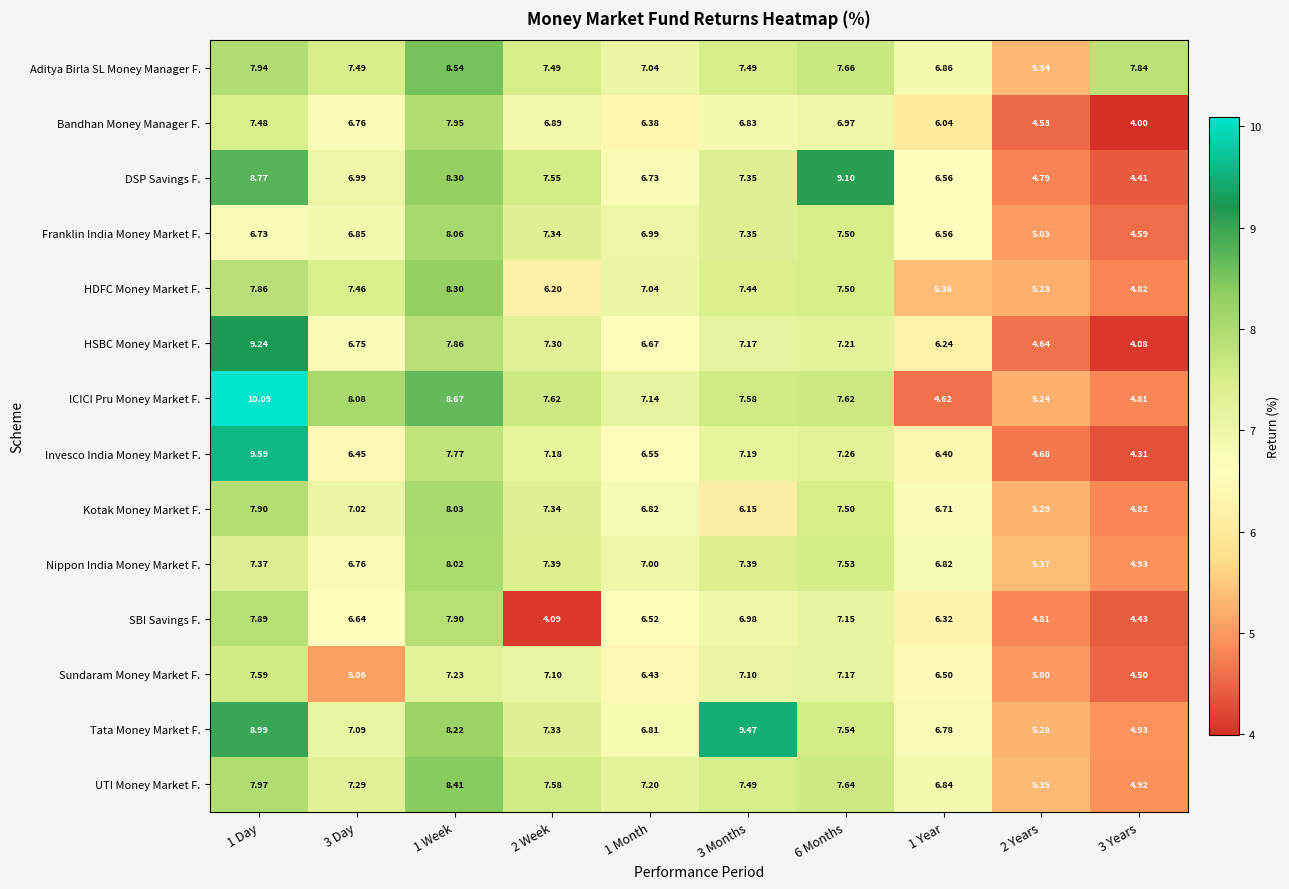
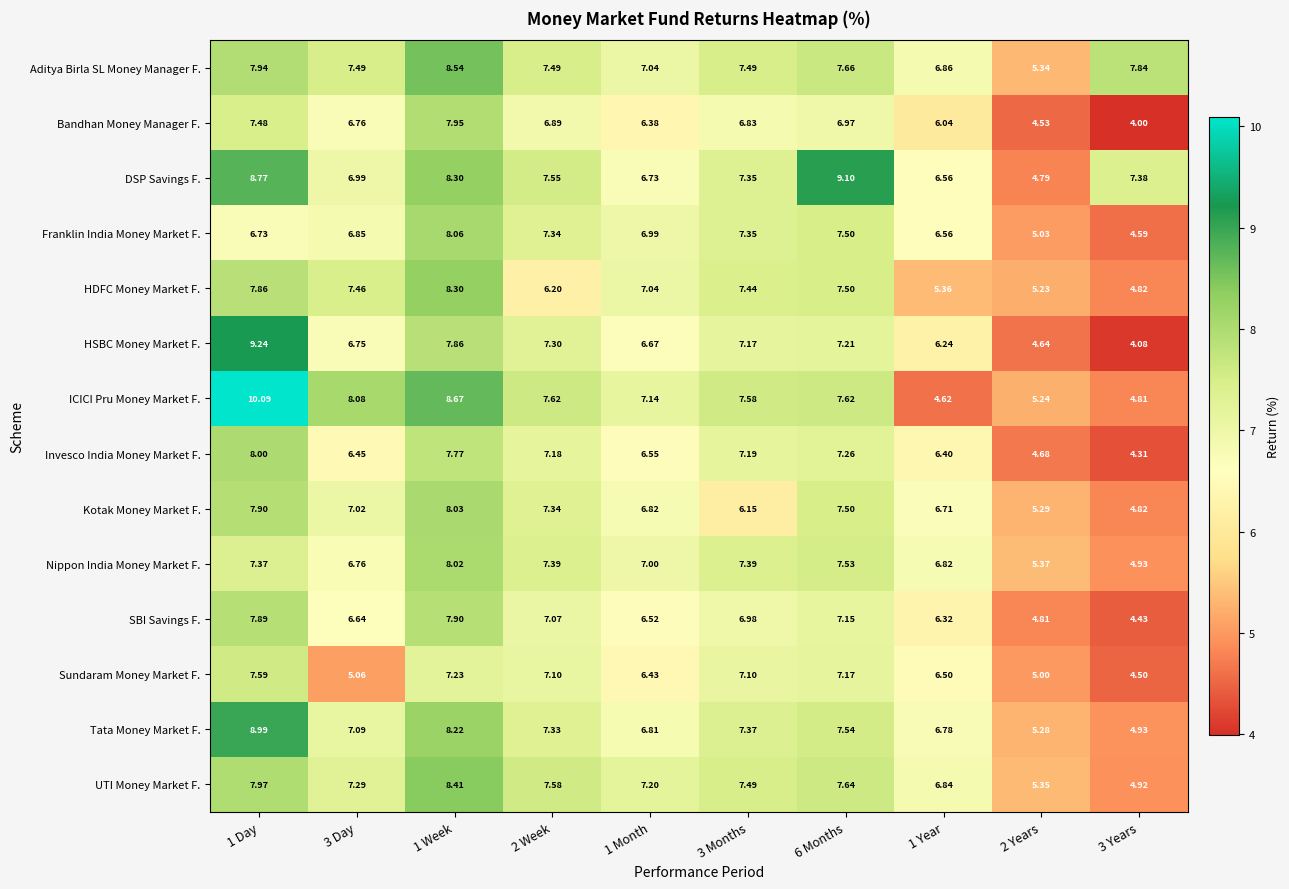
DSP Savings F., 3 Years: 4.41 -> 7.38
Invesco India Money Market F., 1 Day: 9.59 -> 8.00
SBI Savings F., 2 Week: 4.09 -> 7.07
Tata Money Market F., 3 Months: 9.47 -> 7.37
